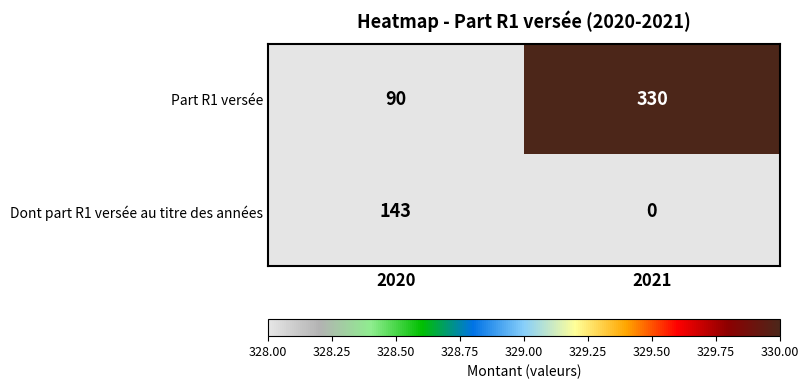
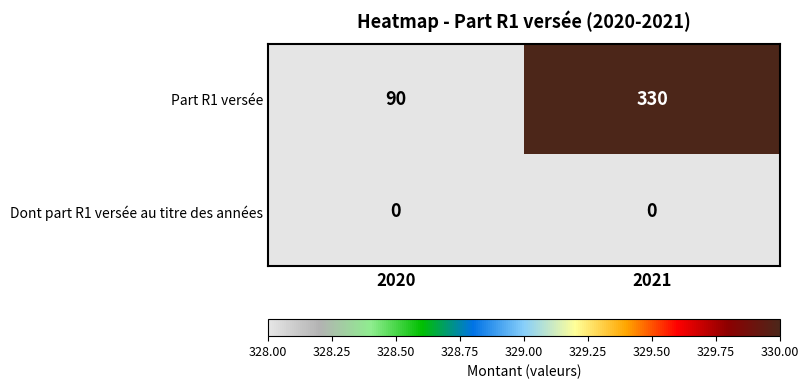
Dont part R1 versée au titre des années, 2020: 143 -> 0
